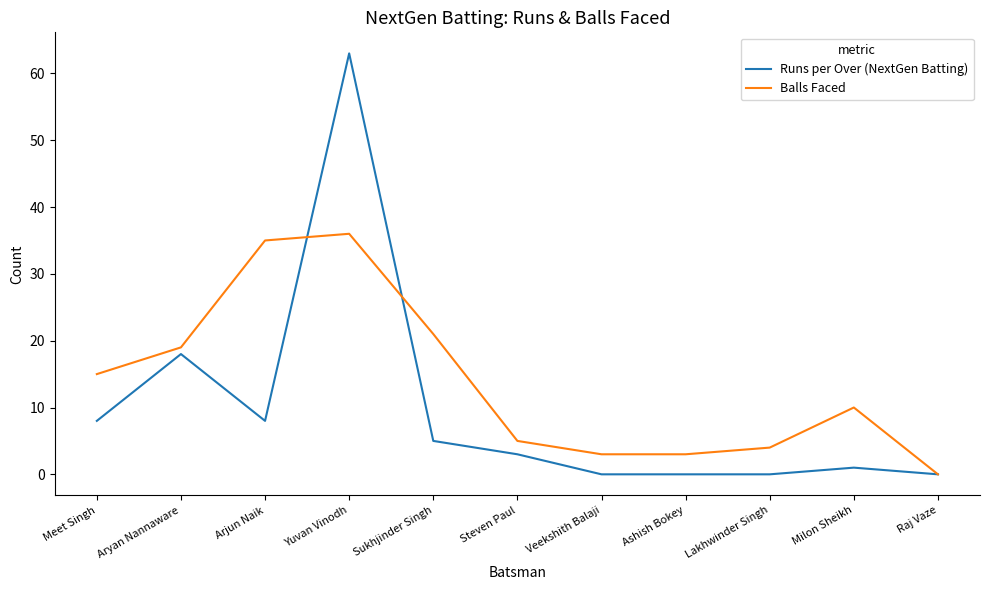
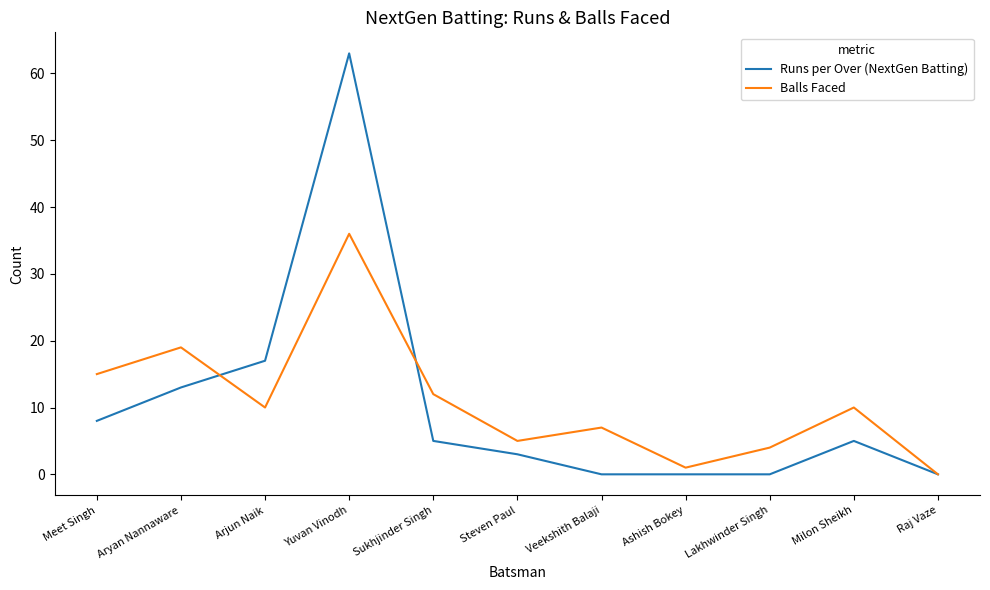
Runs per Over (NextGen Batting), Aryan Nannaware: 18 -> 13
Runs per Over (NextGen Batting), Arjun Naik: 8 -> 17
Balls Faced, Arjun Naik: 35 -> 10
Balls Faced, Sukhjinder Singh: 21 -> 12
Balls Faced, Veekshith Balaji: 3 -> 7
Balls Faced, Ashish Bokey: 3 -> 1
Runs per Over (NextGen Batting), Milon Sheikh: 1 -> 5
